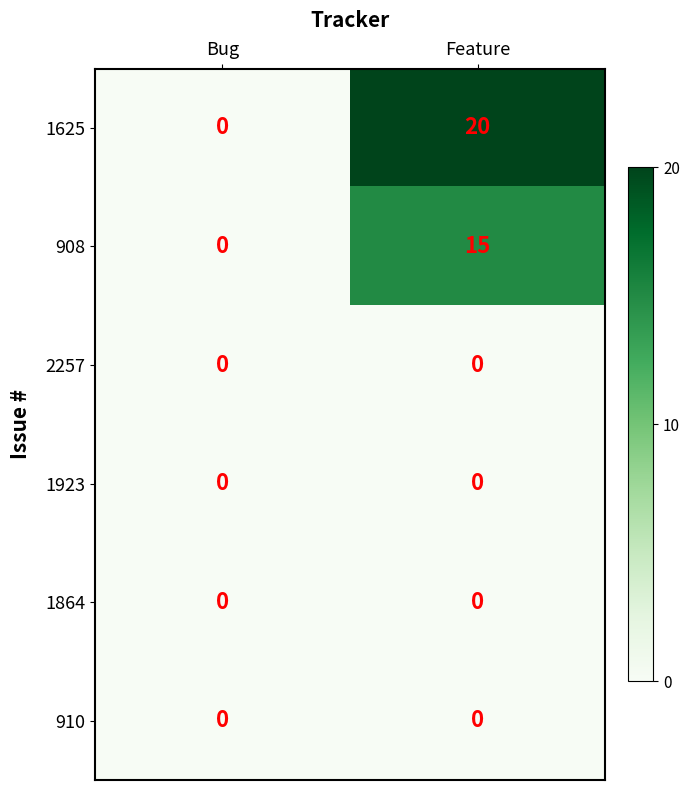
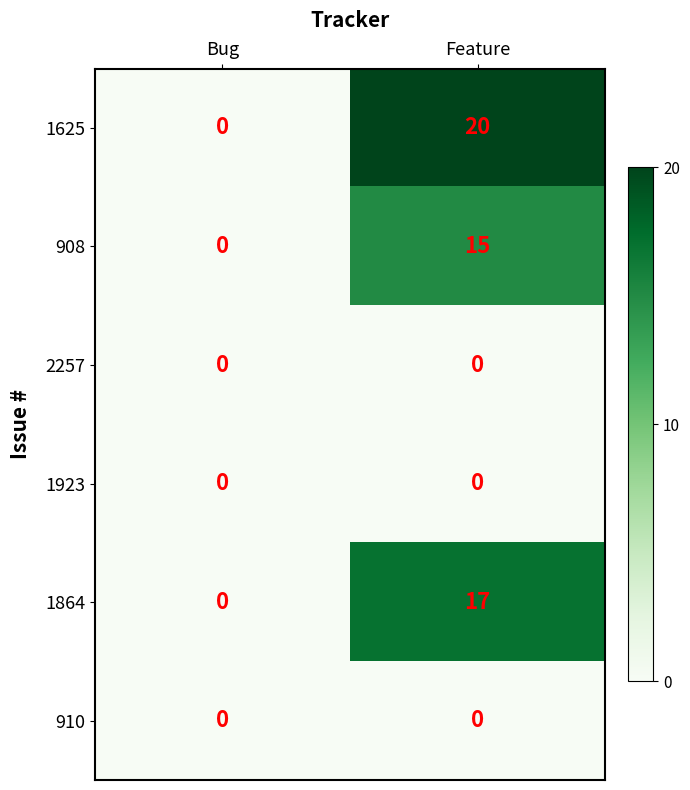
1864, Feature: 0 -> 17
